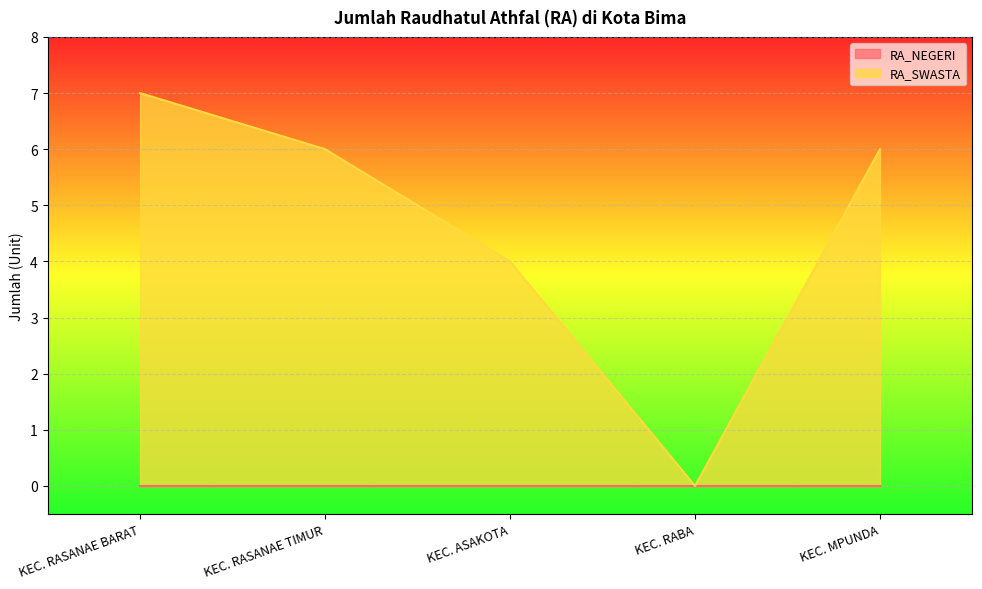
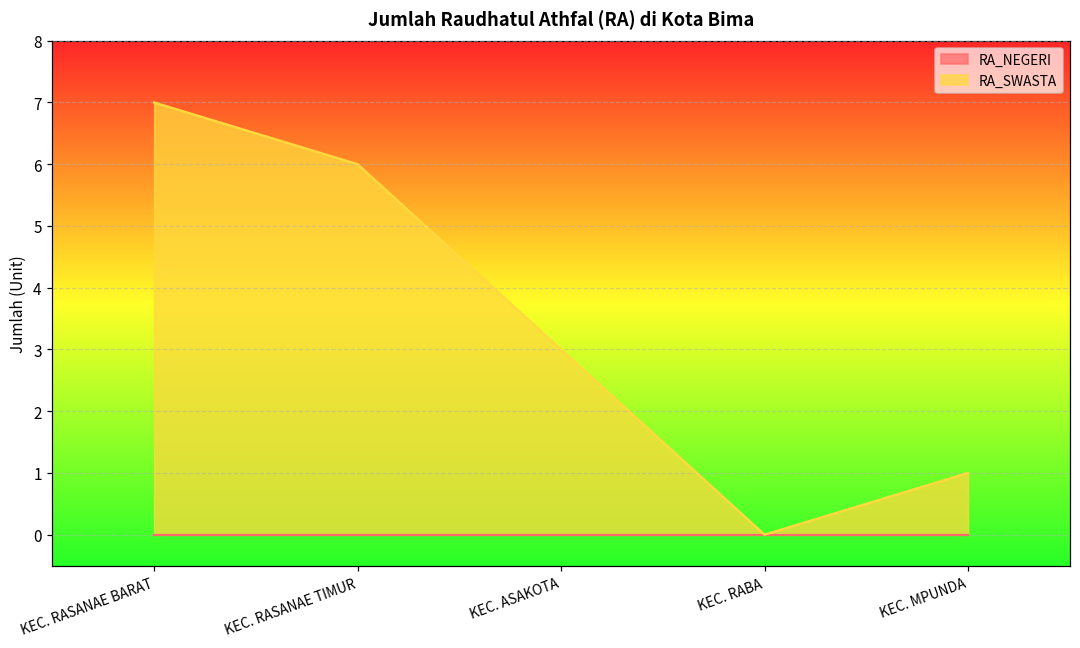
RA_SWASTA, KEC. ASAKOTA: 4 -> 3
RA_SWASTA, KEC. MPUNDA: 6 -> 1
